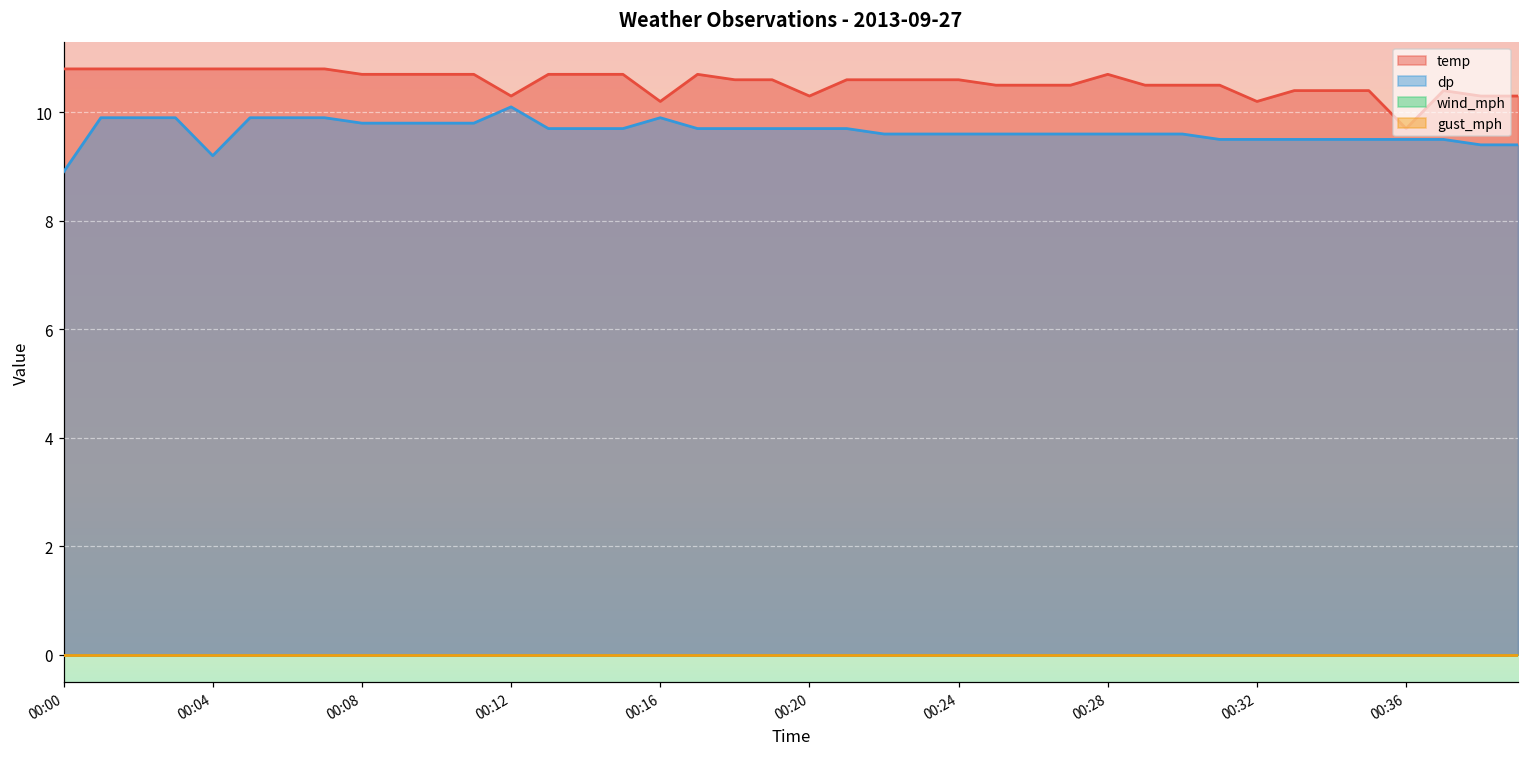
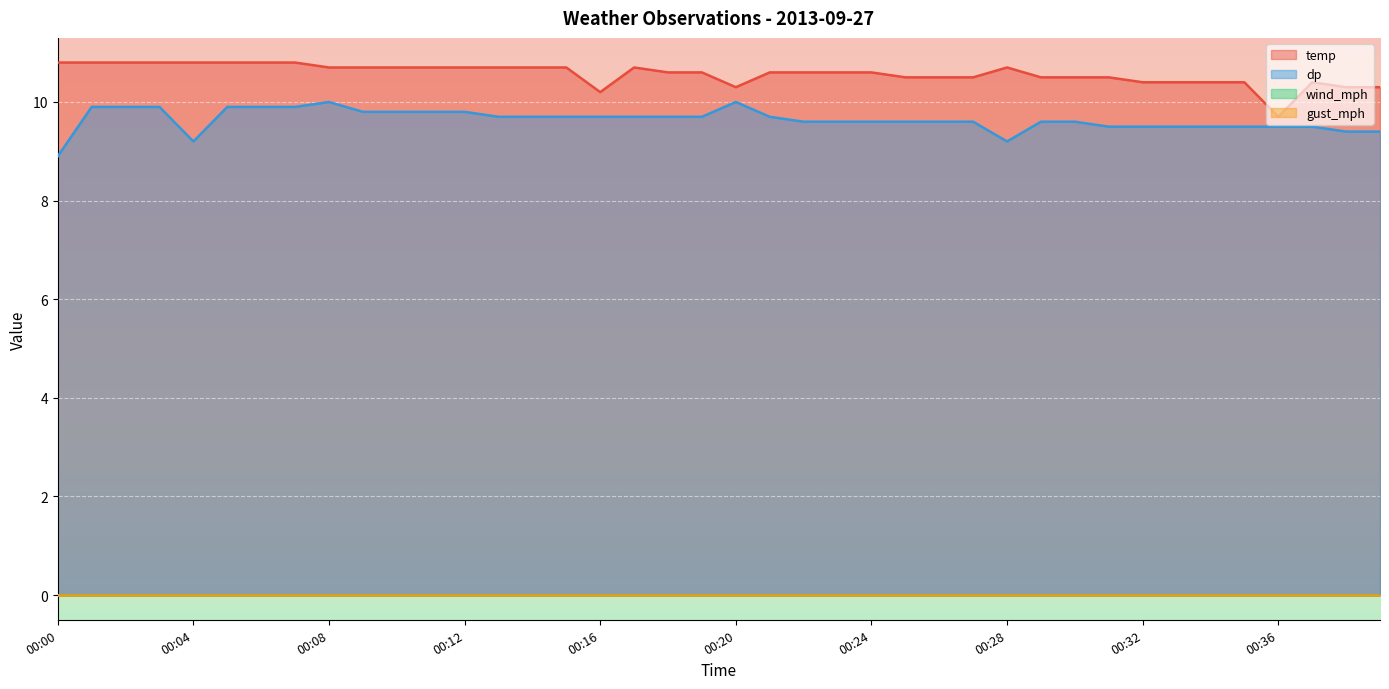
dp, 00:08: 9.8 -> 10.0
temp, 00:12: 10.3 -> 10.7
dp, 00:12: 10.1 -> 9.8
dp, 00:16: 9.9 -> 9.7
dp, 00:20: 9.7 -> 10.0
dp, 00:28: 9.6 -> 9.2
temp, 00:32: 10.2 -> 10.4
